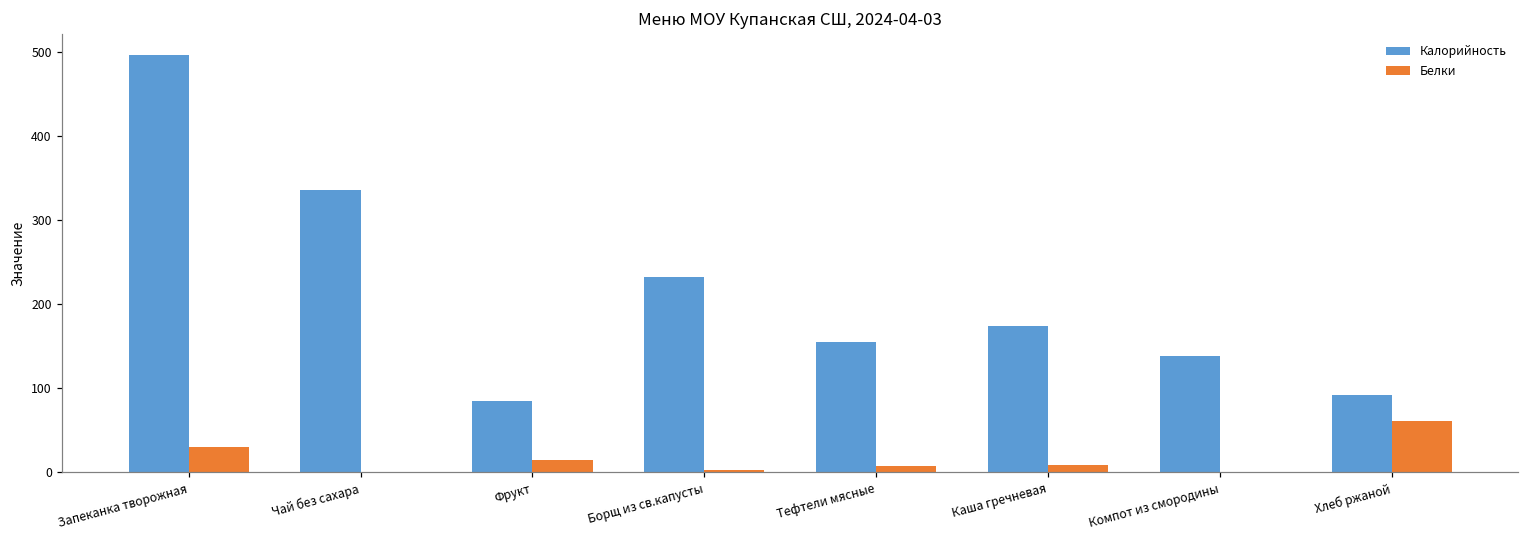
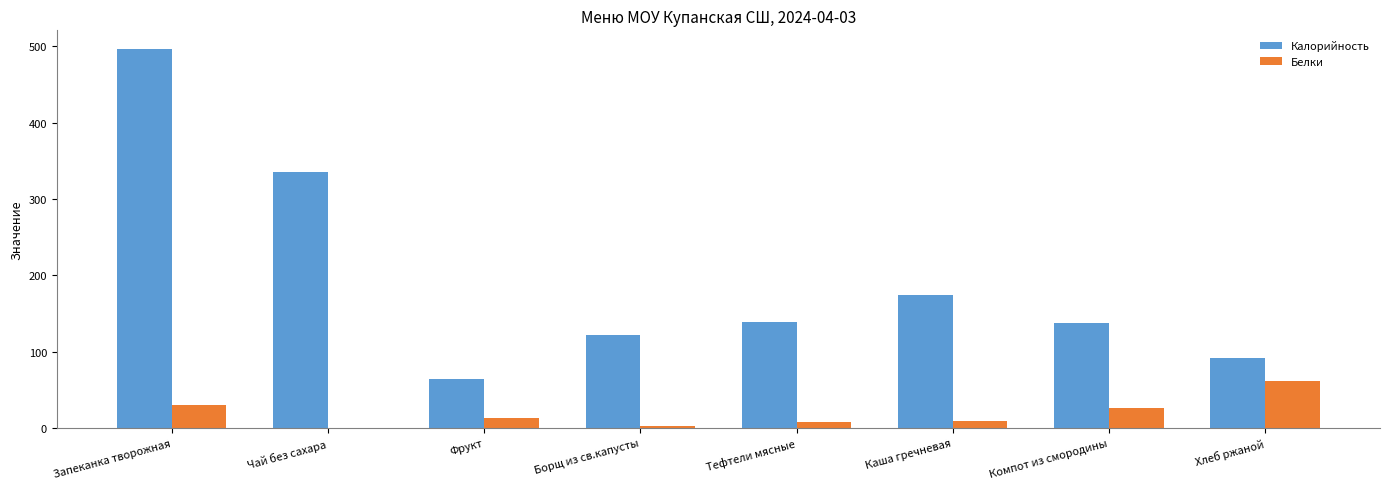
Калорийность, Фрукт: 80 -> 60
Калорийность, Борщ из св.капусты: 230 -> 120
Калорийность, Тефтели мясные: 150 -> 140
Белки, Компот из смородины: 0 -> 30
